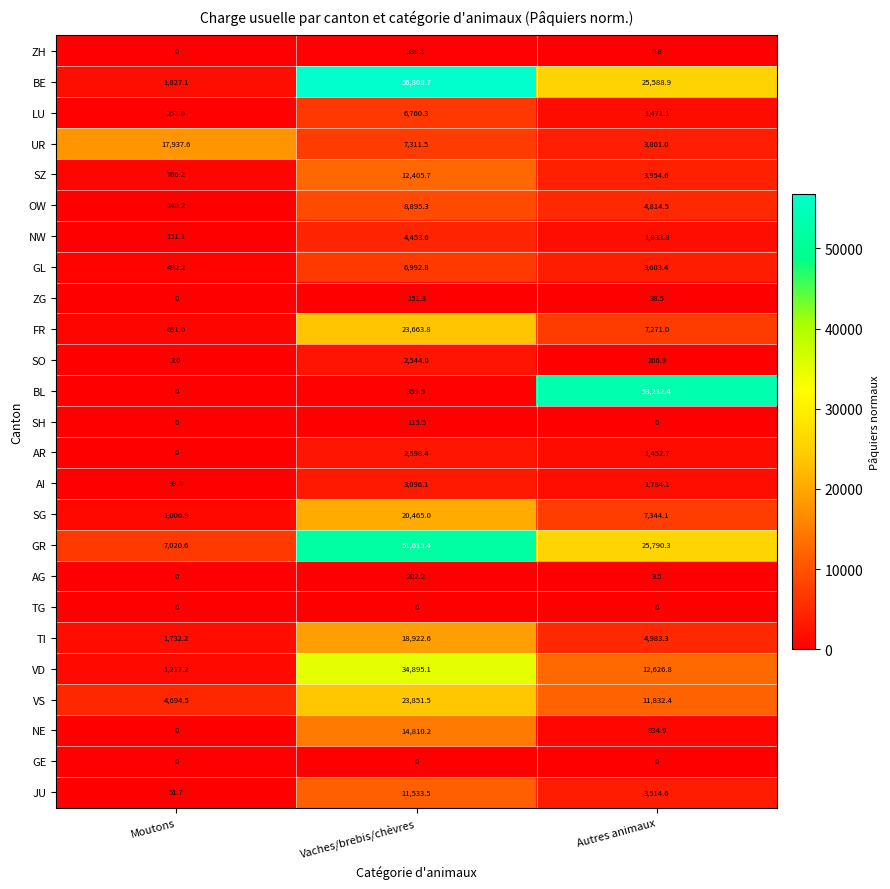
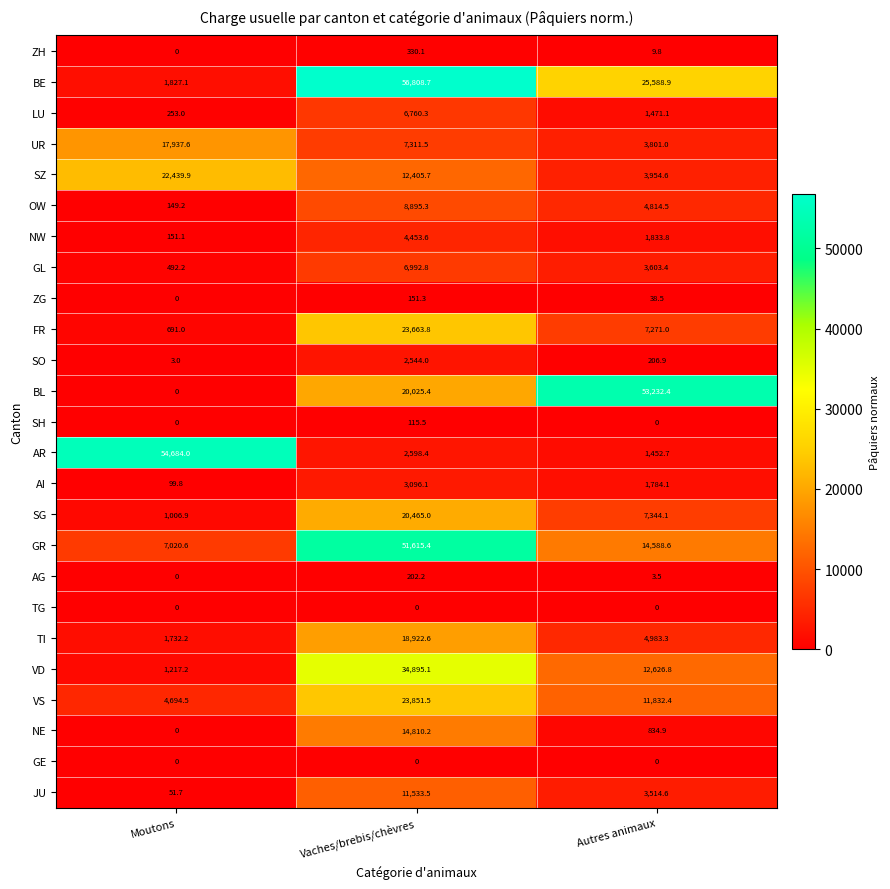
SZ, Moutons: 766.2 -> 22,439.9
BL, Vaches/brebis/chèvres: 355.5 -> 20,025.4
AR, Moutons: 0 -> 54,684.0
GR, Autres animaux: 25,790.3 -> 14,588.6
